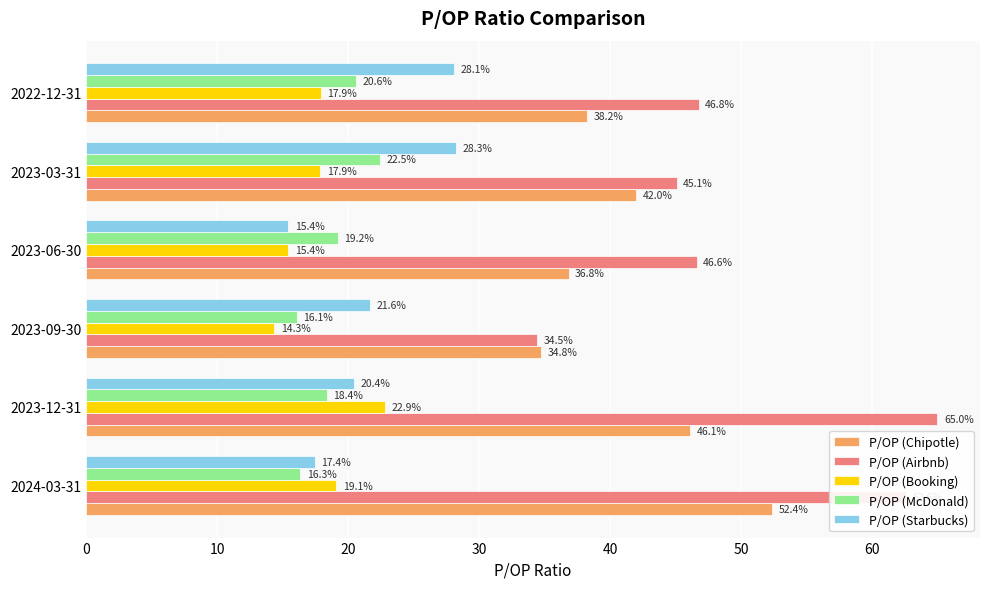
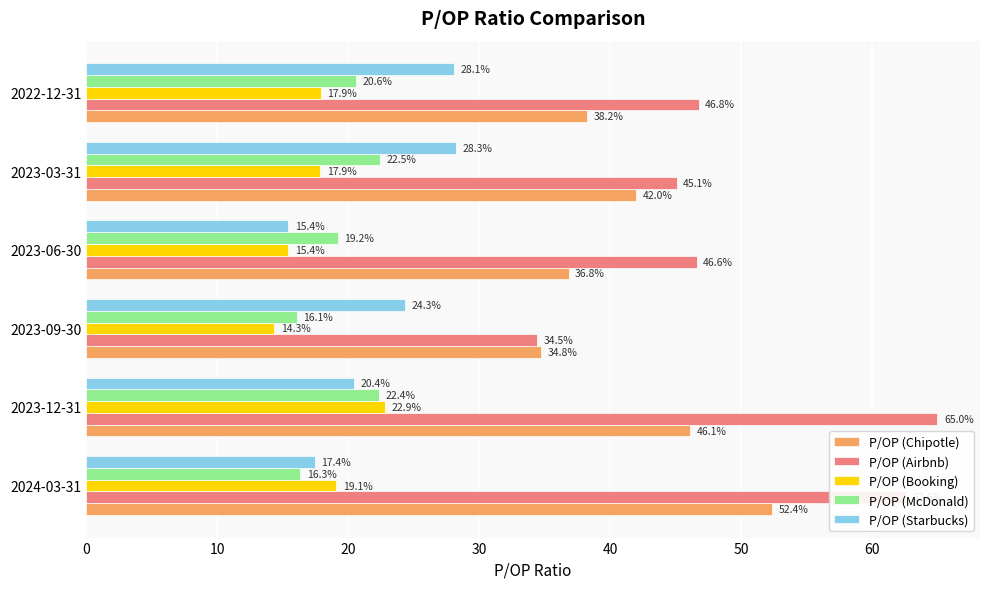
P/OP (Starbucks), 2023-09-30: 21.6% -> 24.3%
P/OP (McDonald), 2023-12-31: 18.4% -> 22.4%
